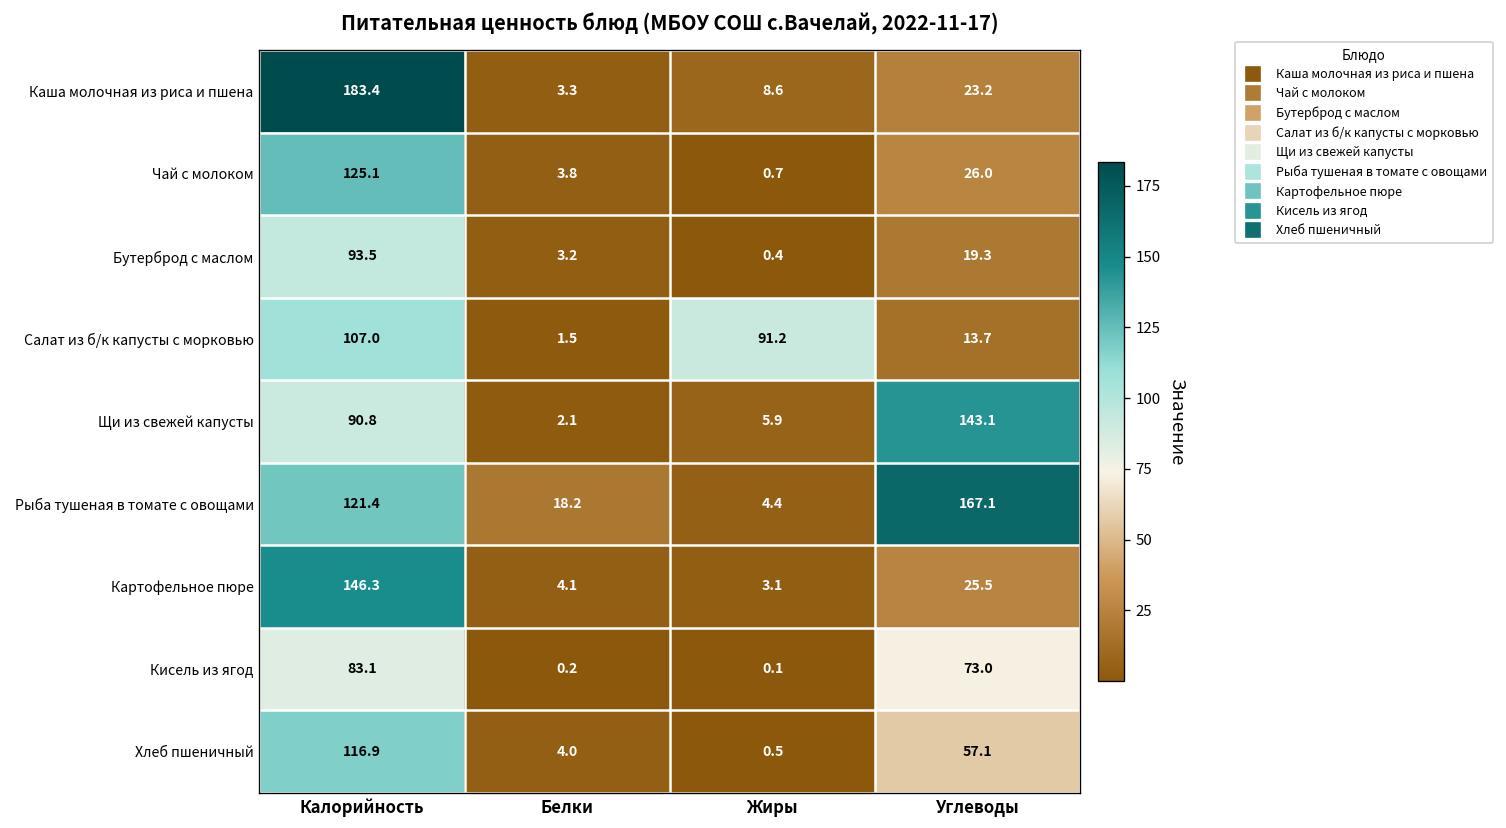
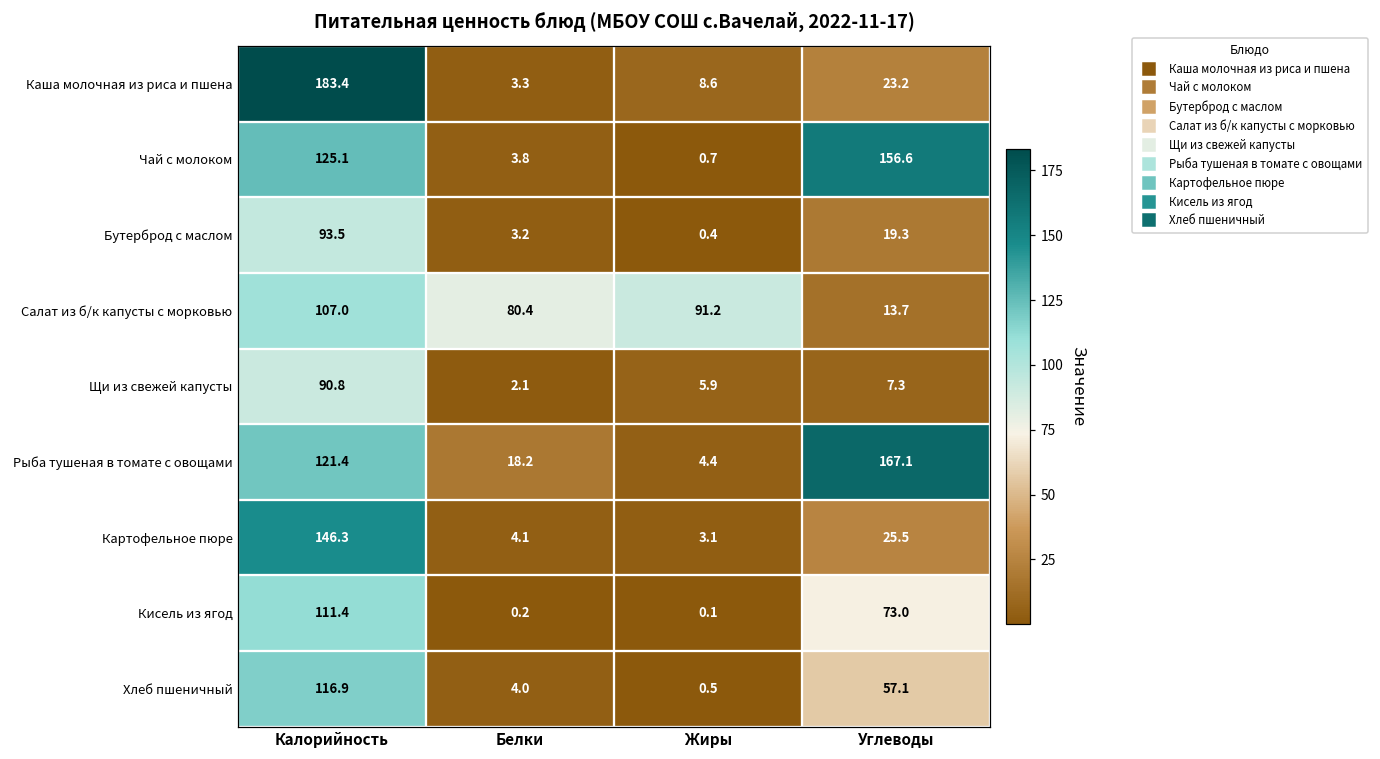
Чай с молоком, Углеводы: 26.0 -> 156.6
Салат из б/к капусты с морковью, Белки: 1.5 -> 80.4
Щи из свежей капусты, Углеводы: 143.1 -> 7.3
Кисель из ягод, Калорийность: 83.1 -> 111.4
